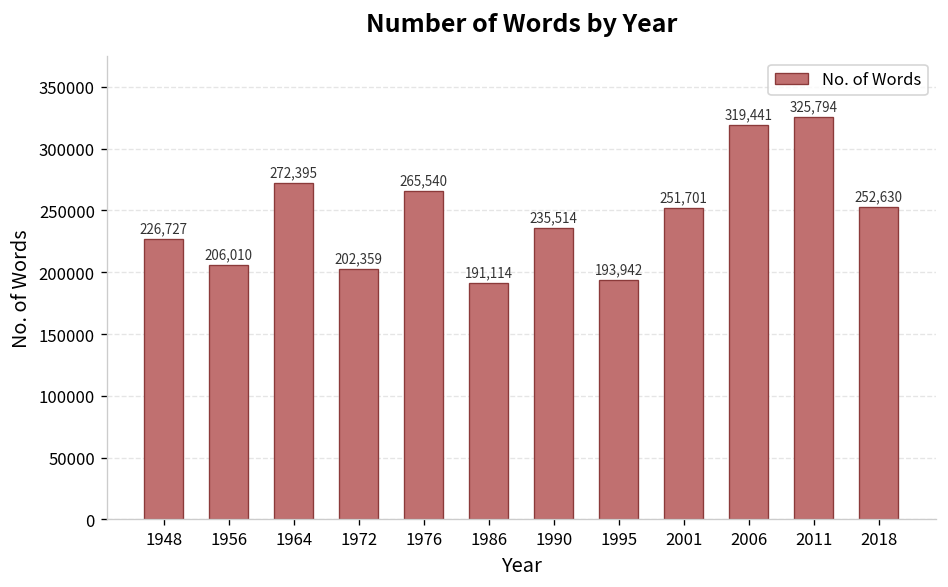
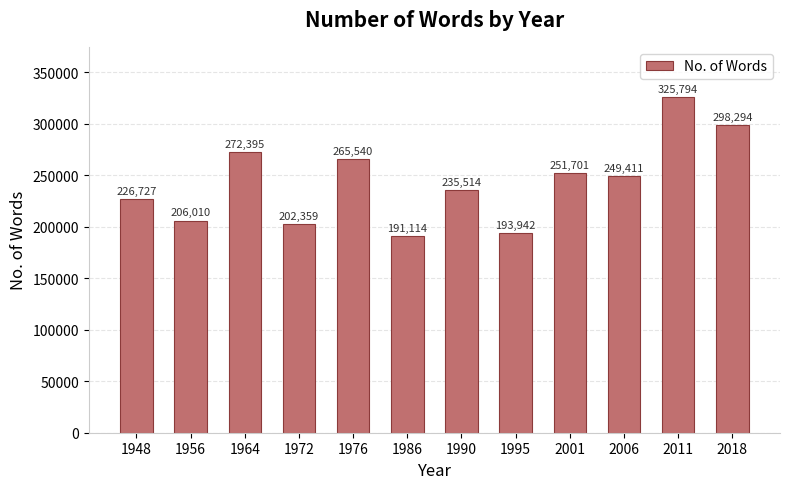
2006: 319,441 -> 249,411
2018: 252,630 -> 298,294
